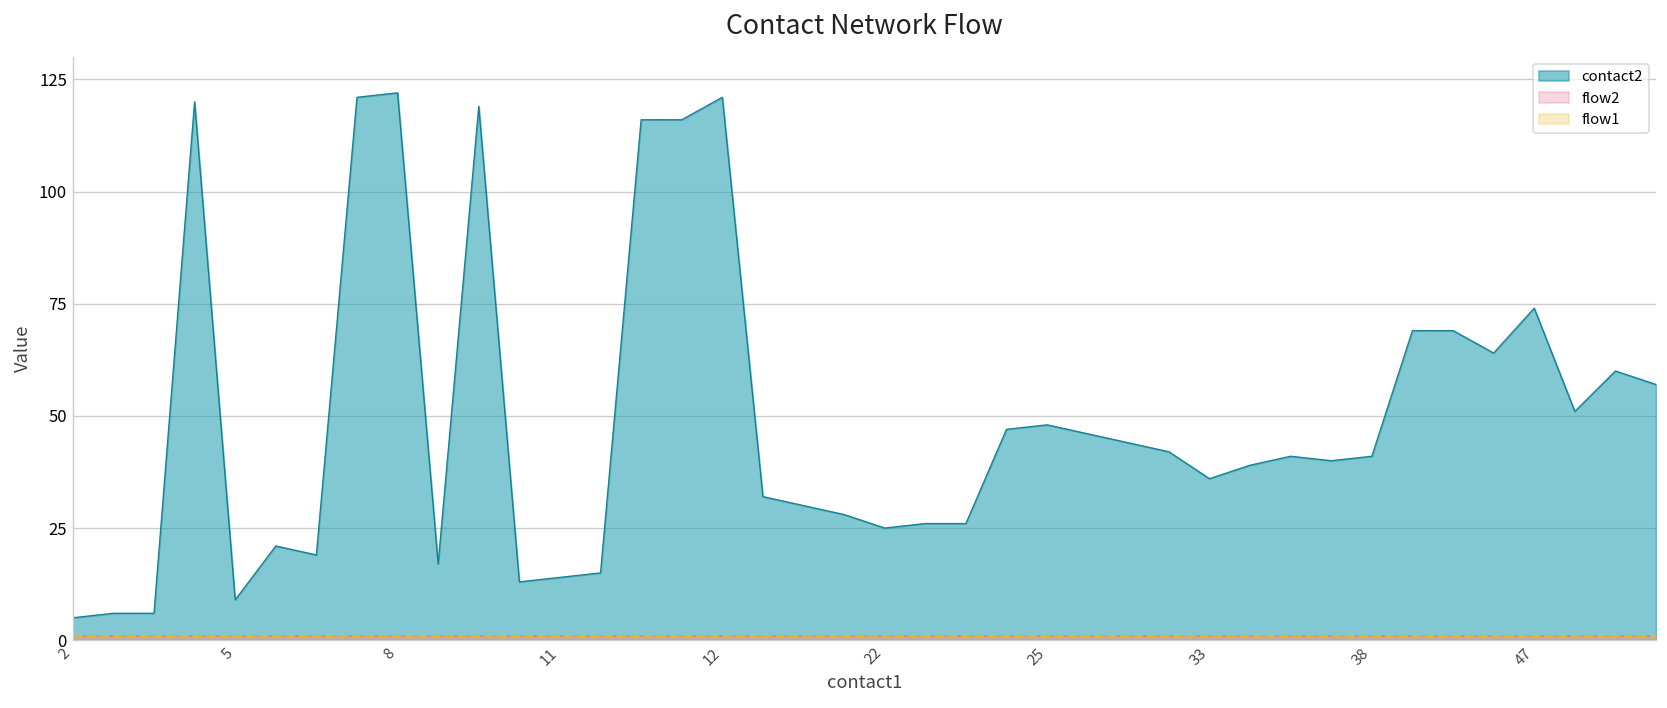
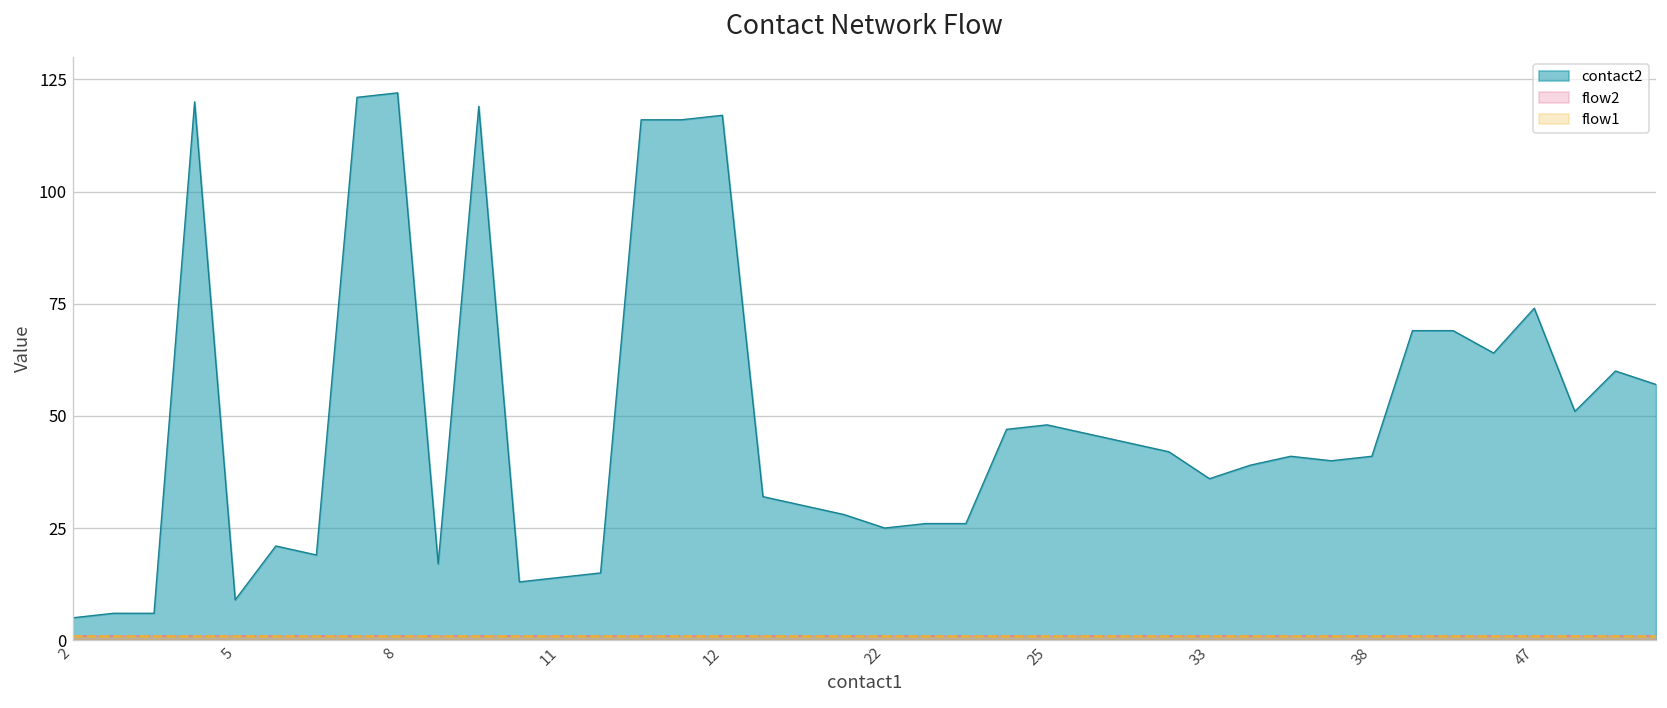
contact2, 12: 121 -> 117
